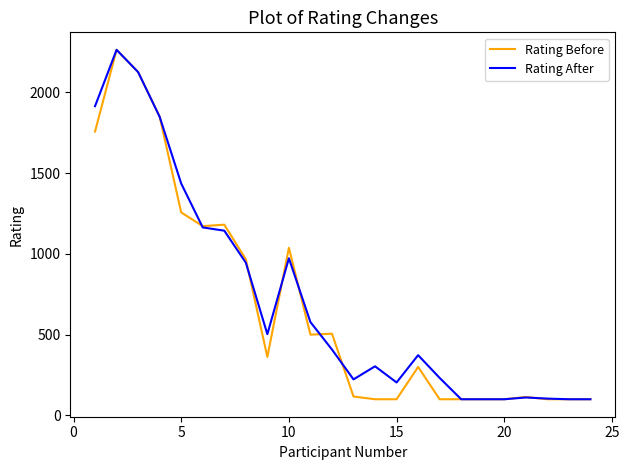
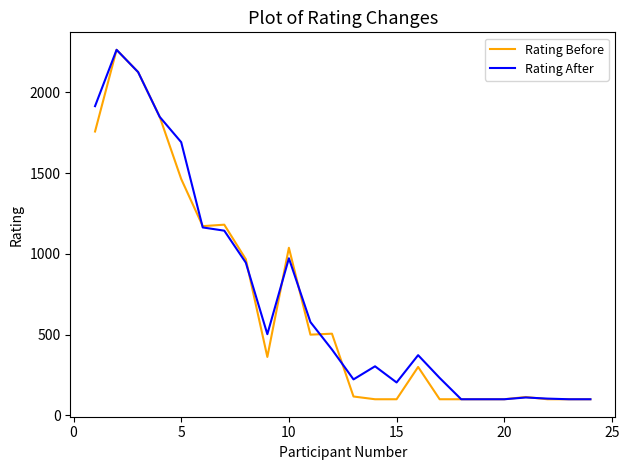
Rating Before, 5: 1260 -> 1460
Rating After, 5: 1440 -> 1690
